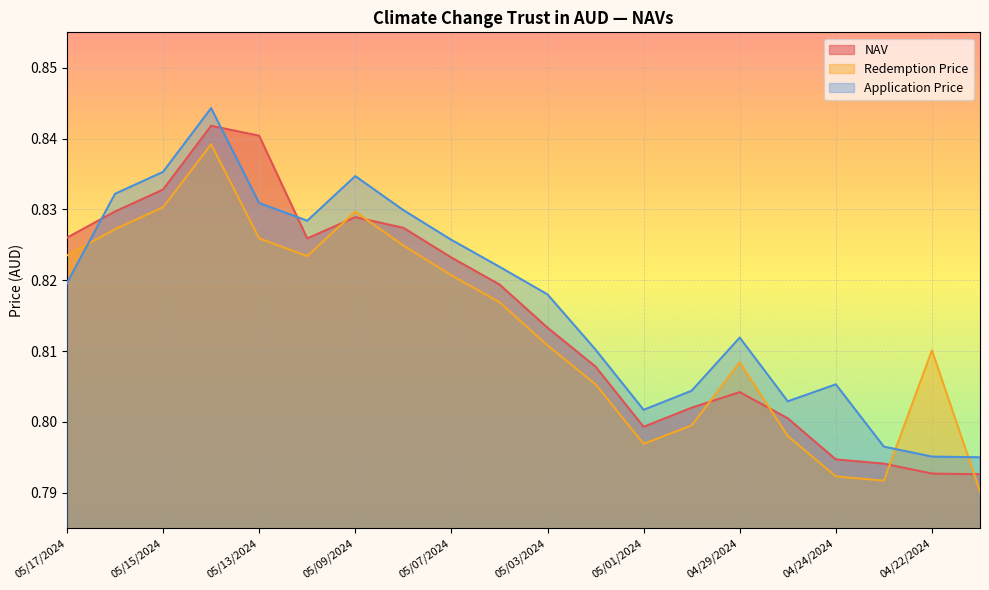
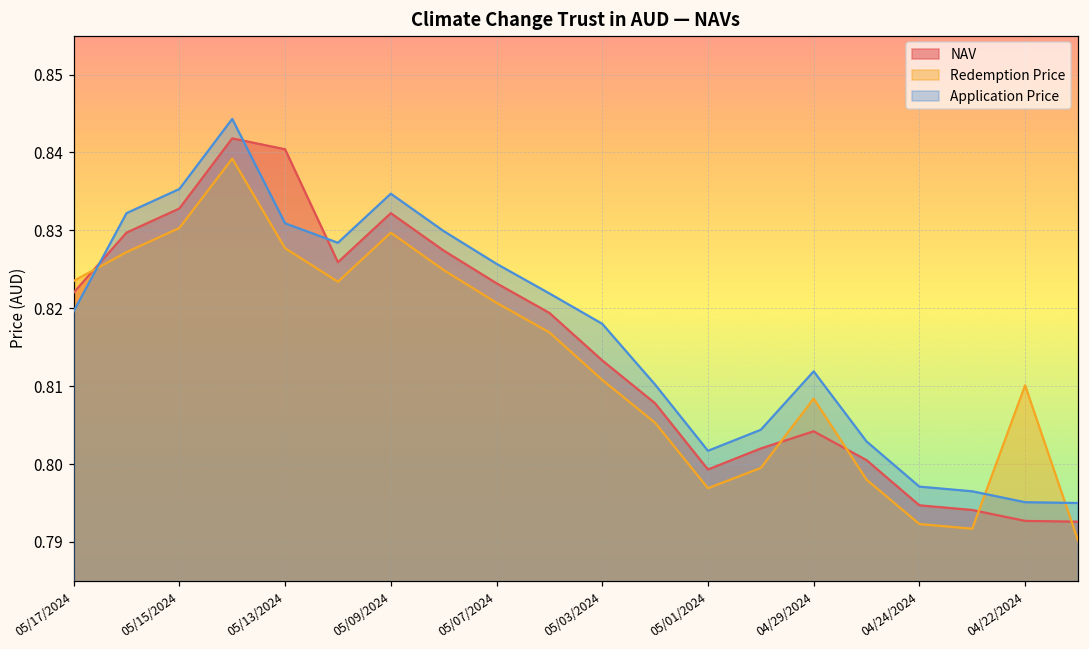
NAV, 05/17/2024: 0.826 -> 0.822
Redemption Price, 05/13/2024: 0.826 -> 0.828
NAV, 05/09/2024: 0.829 -> 0.832
Application Price, 04/24/2024: 0.805 -> 0.797
